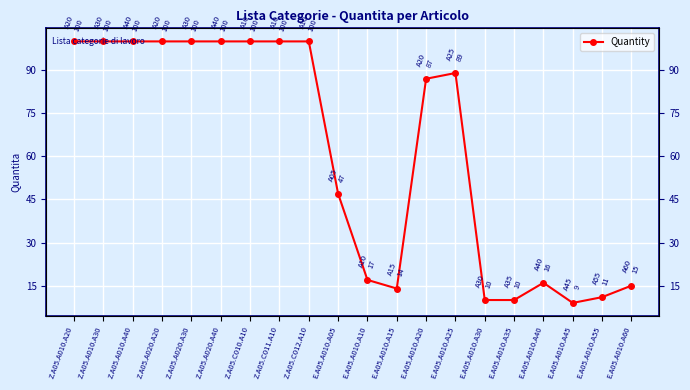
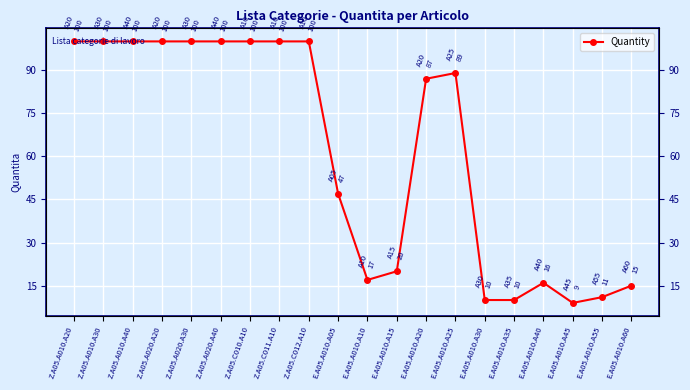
E.A05.A010.A15: 14 -> 20
